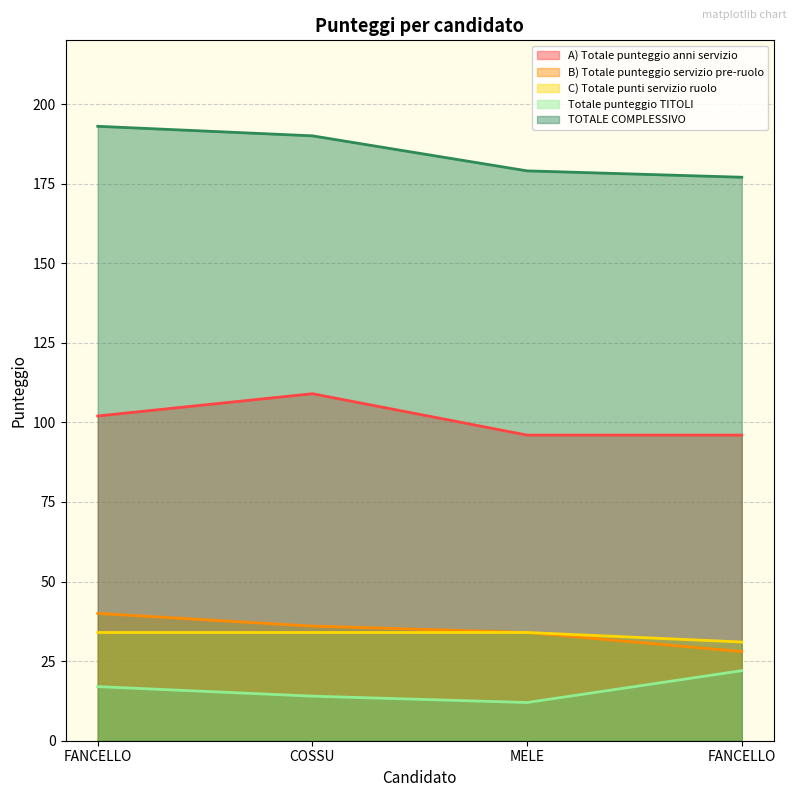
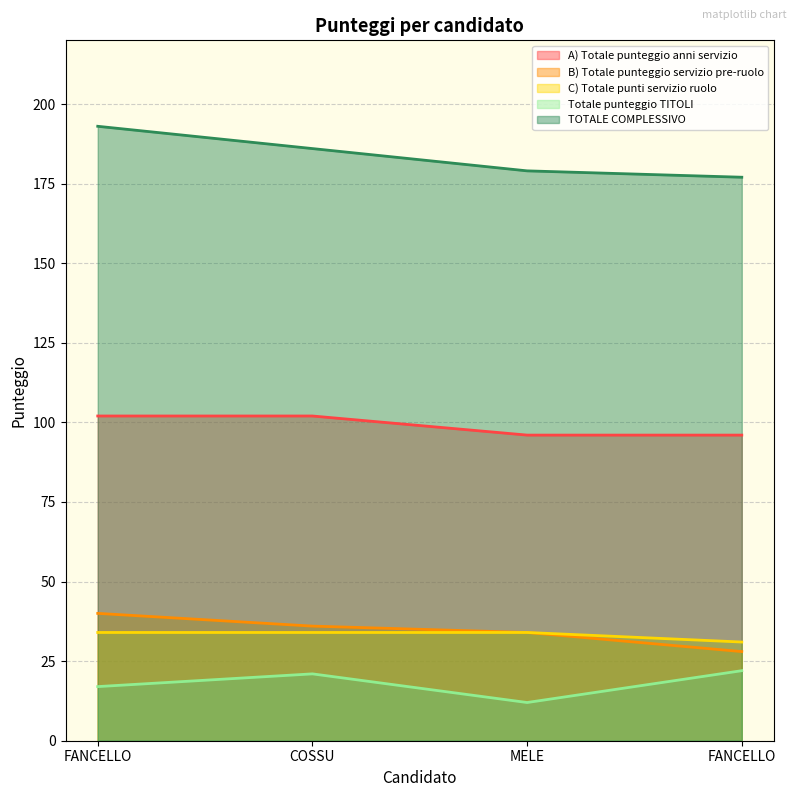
A) Totale punteggio anni servizio, COSSU: 109 -> 102
Totale punteggio TITOLI, COSSU: 14 -> 21
TOTALE COMPLESSIVO, COSSU: 190 -> 186
